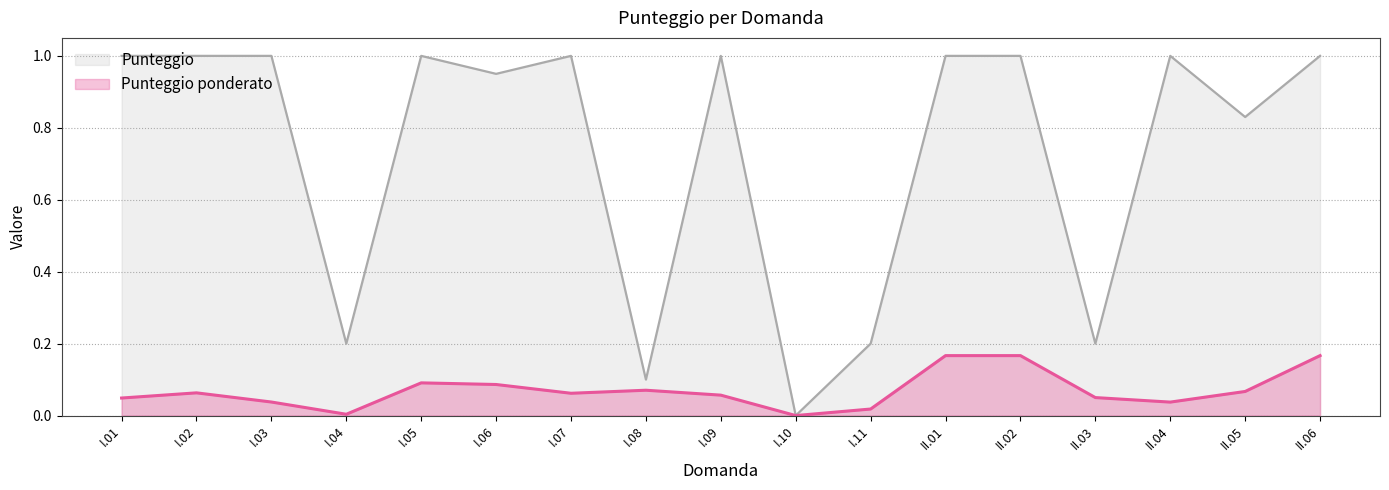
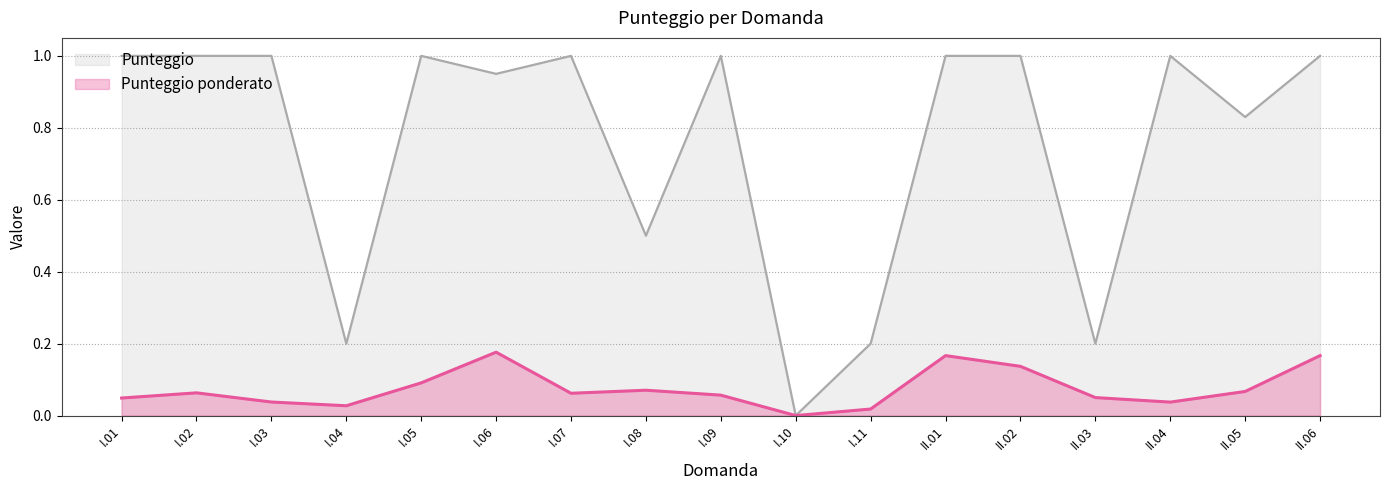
Punteggio ponderato, I.04: 0.00 -> 0.03
Punteggio ponderato, I.06: 0.09 -> 0.18
Punteggio, I.08: 0.1 -> 0.5
Punteggio ponderato, II.02: 0.17 -> 0.14
